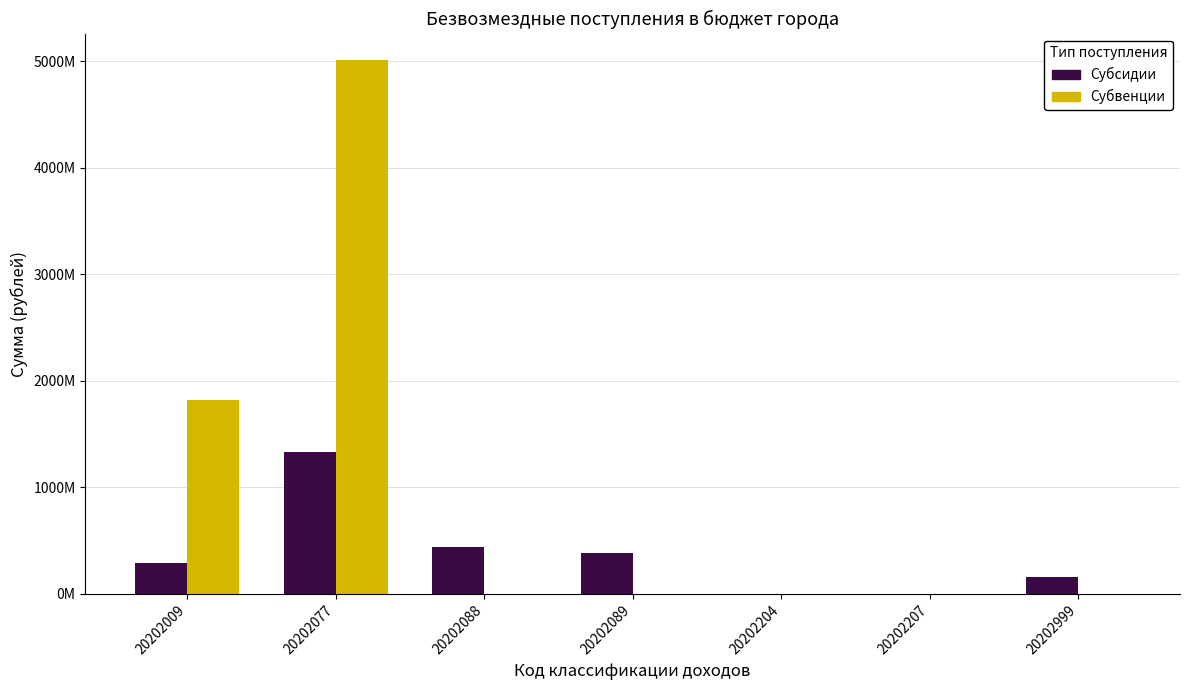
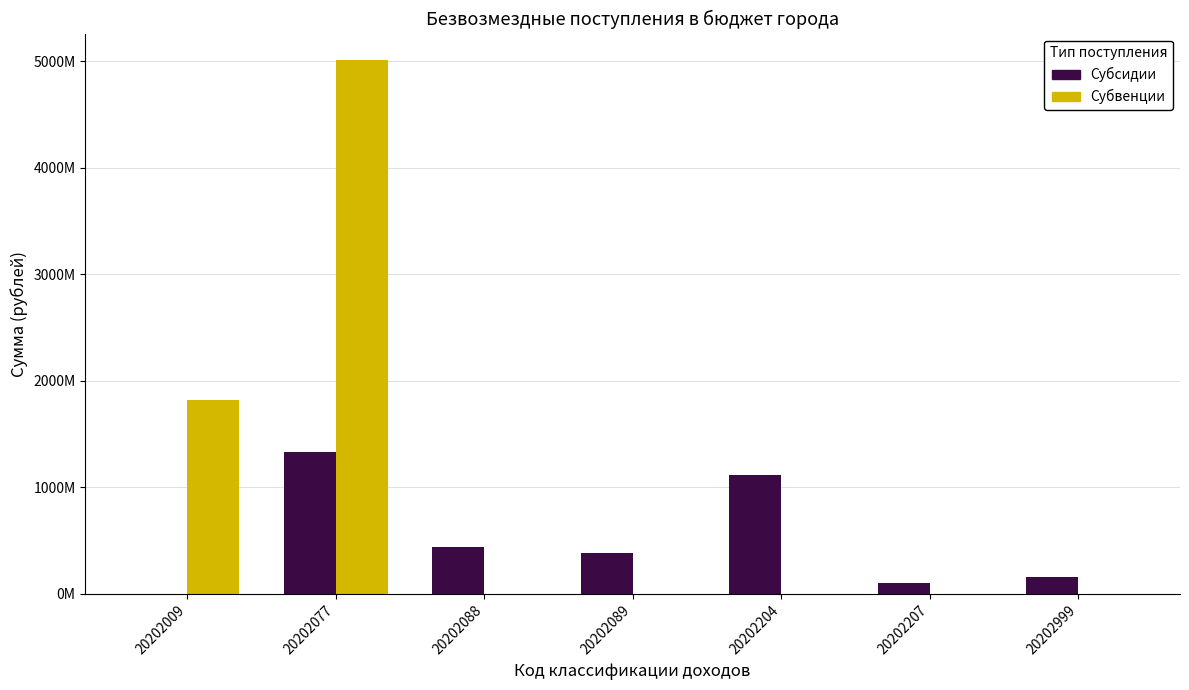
Субсидии, 20202009: 290000000 -> 0
Субсидии, 20202204: 0 -> 1120000000
Субсидии, 20202207: 0 -> 100000000
